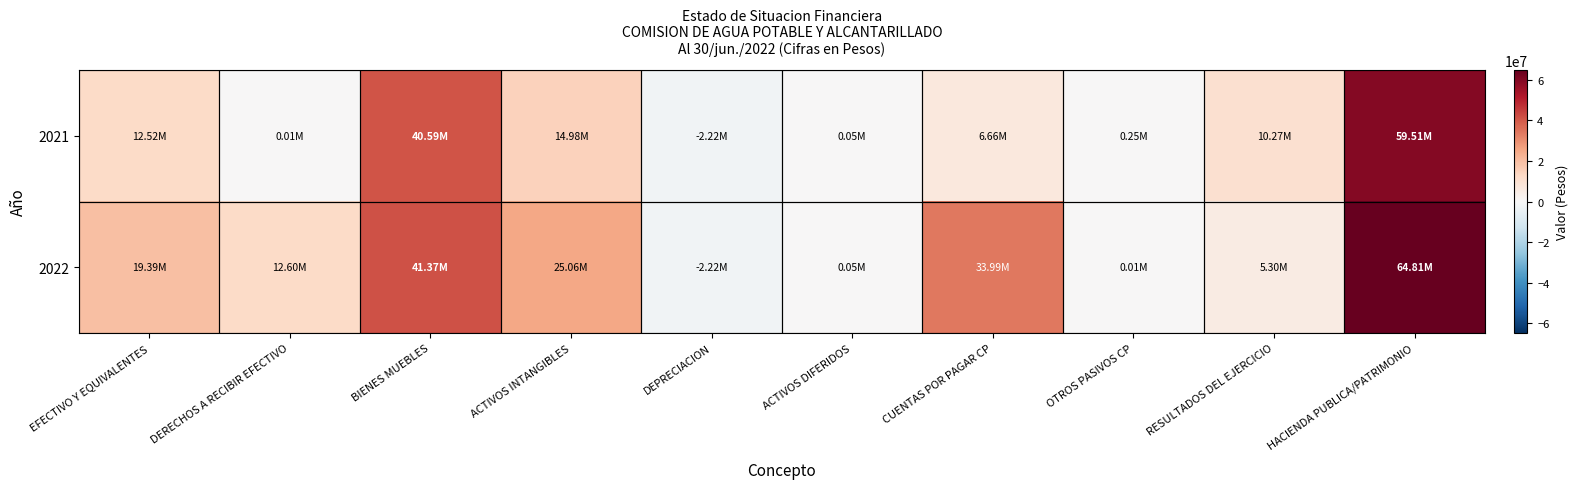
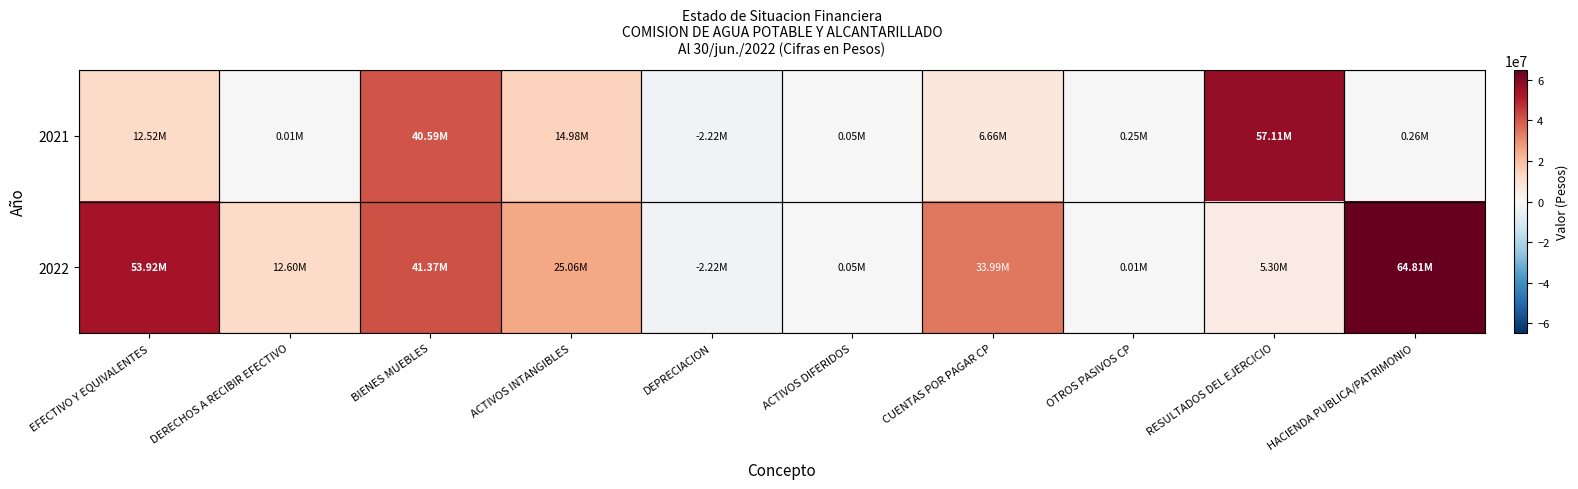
2021, RESULTADOS DEL EJERCICIO: 10.27M -> 57.11M
2021, HACIENDA PUBLICA/PATRIMONIO: 59.51M -> 0.26M
2022, EFECTIVO Y EQUIVALENTES: 19.39M -> 53.92M
